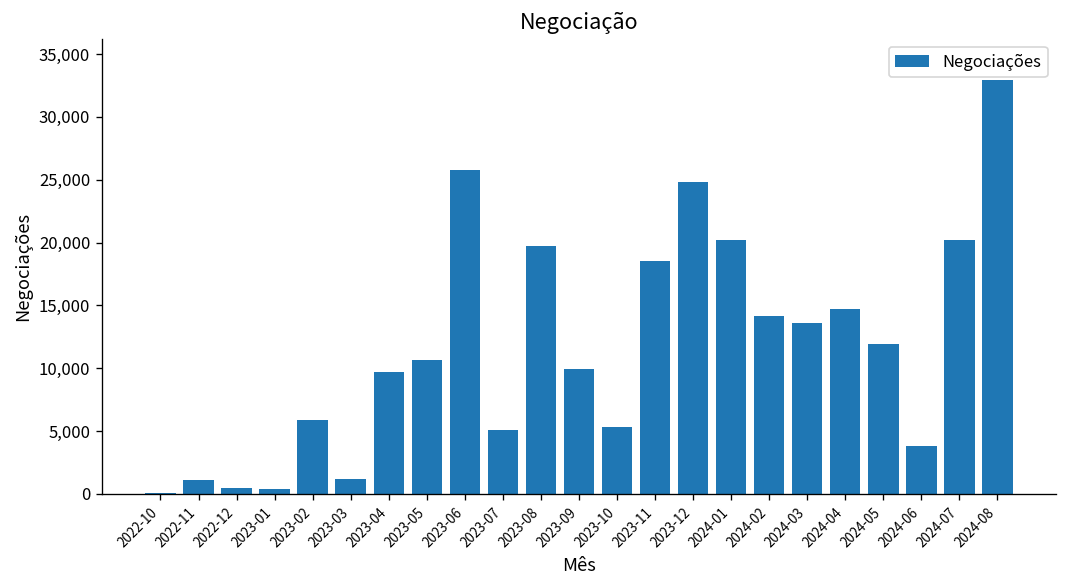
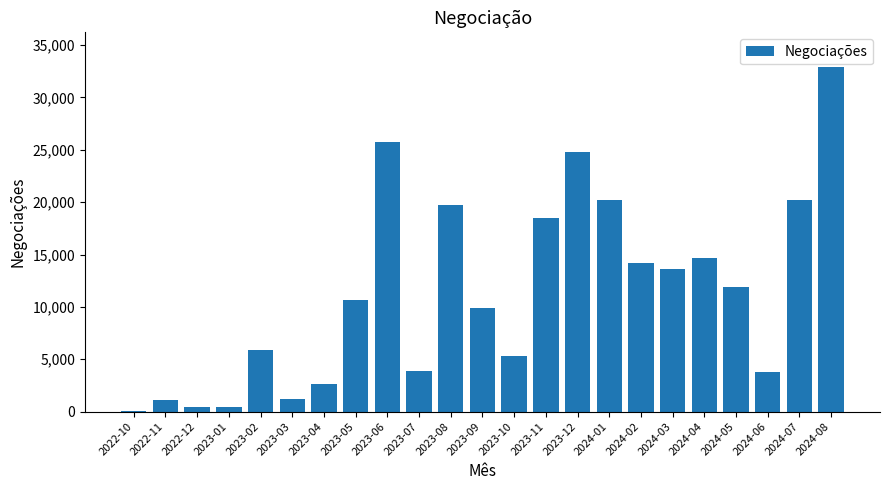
2023-04: 9,700 -> 2,600
2023-07: 5,100 -> 3,900
